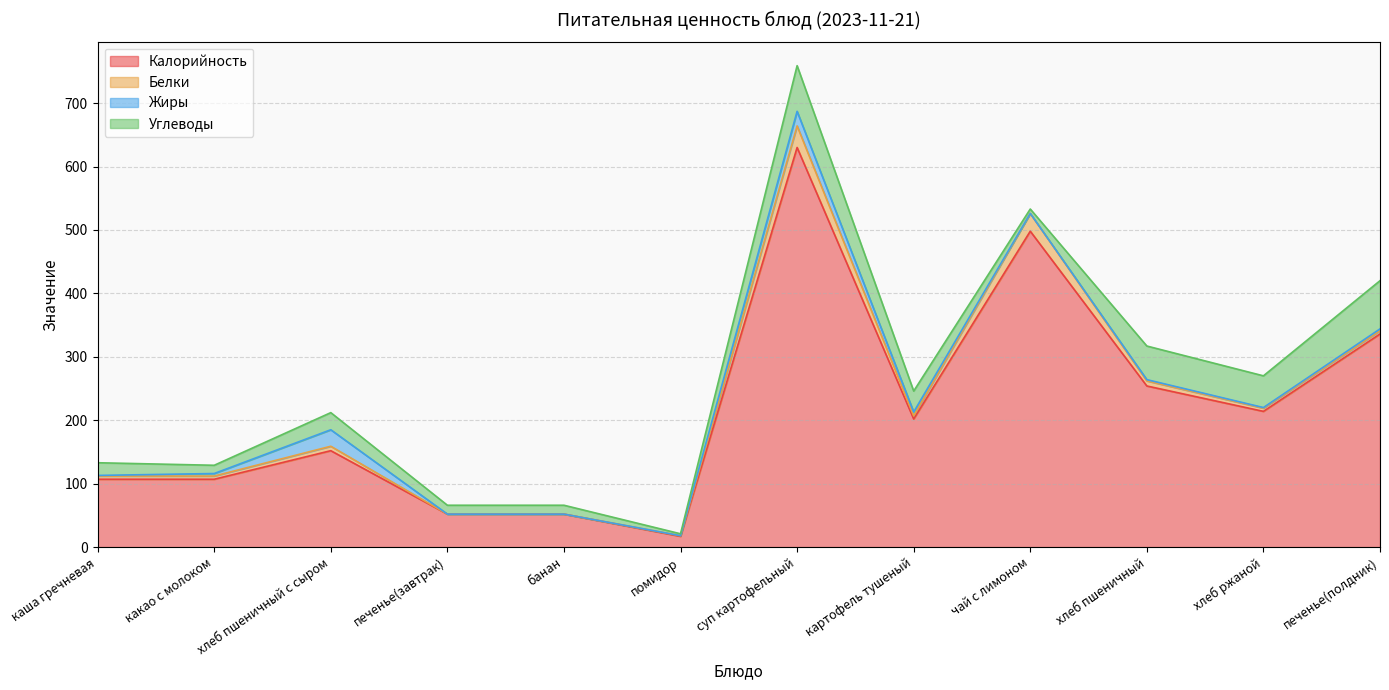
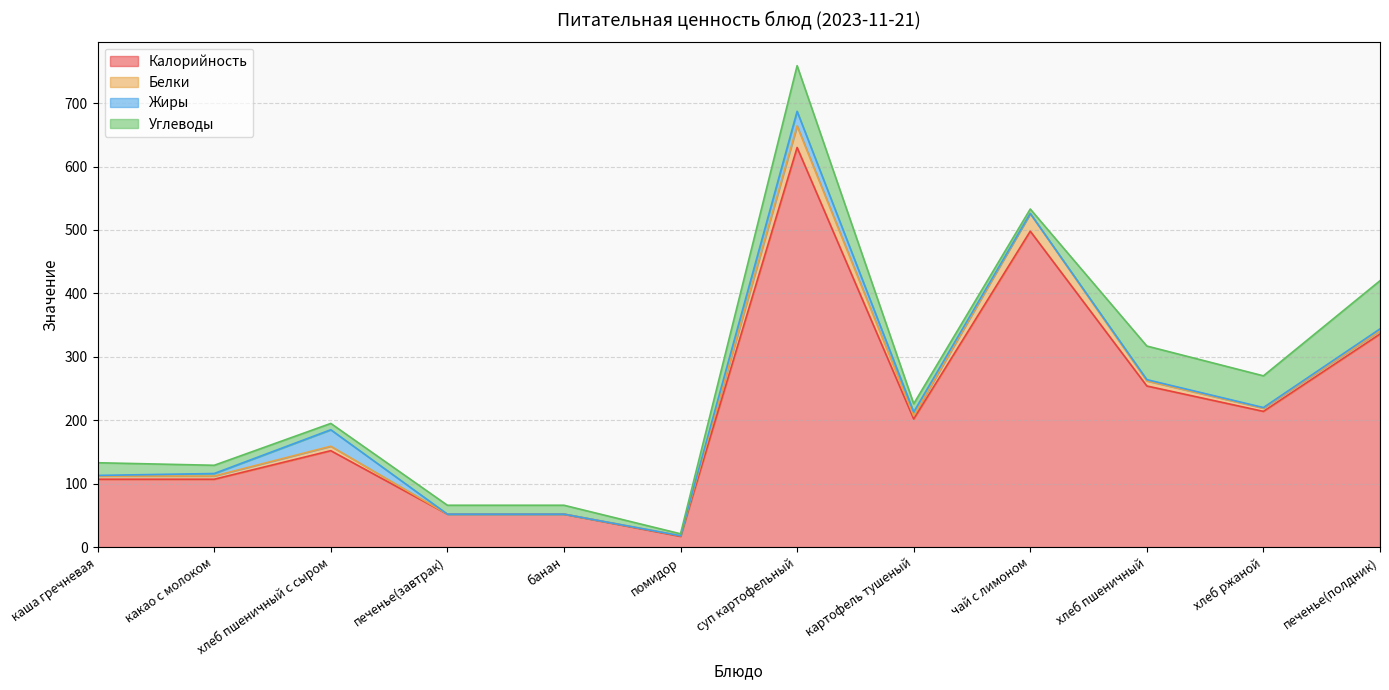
Углеводы, хлеб пшеничный с сыром: 30 -> 10
Углеводы, картофель тушеный: 30 -> 10
